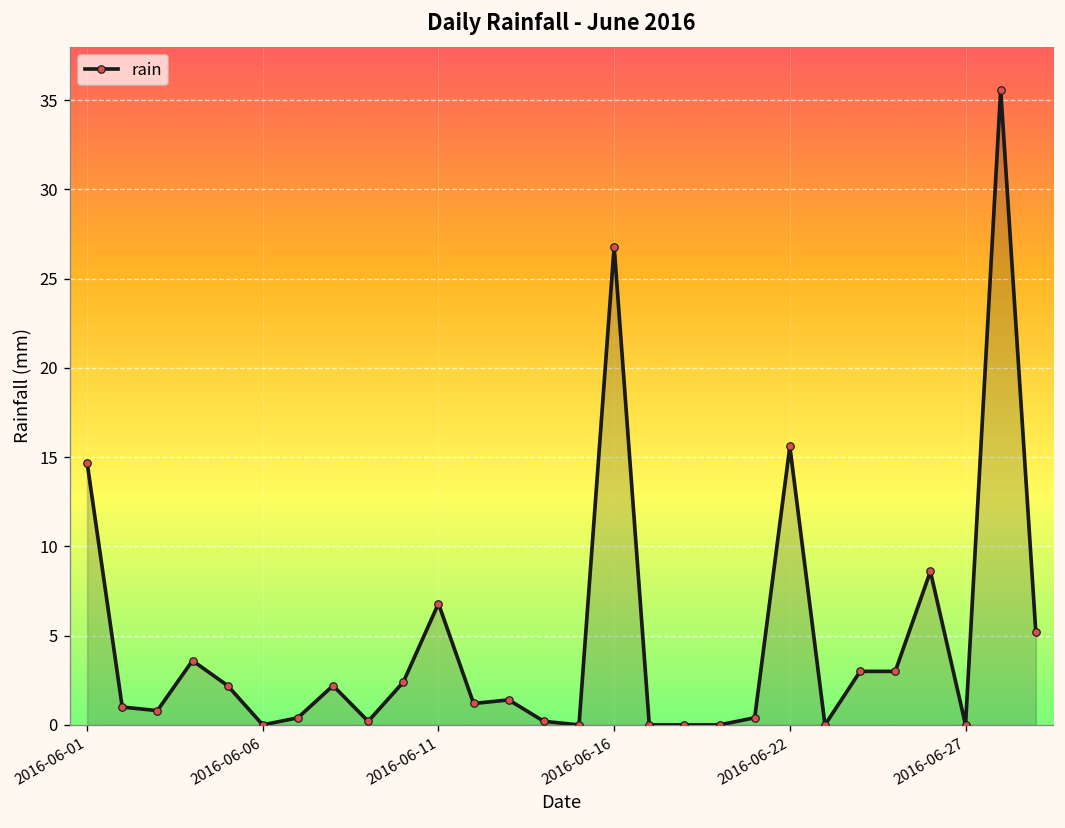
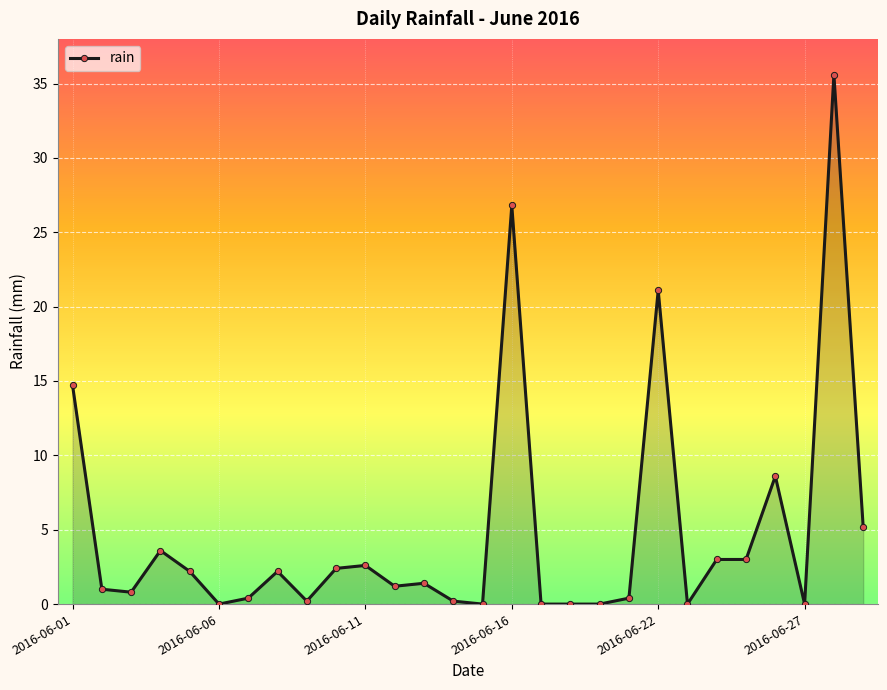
2016-06-11: 6.8 -> 2.6
2016-06-22: 15.6 -> 21.1
